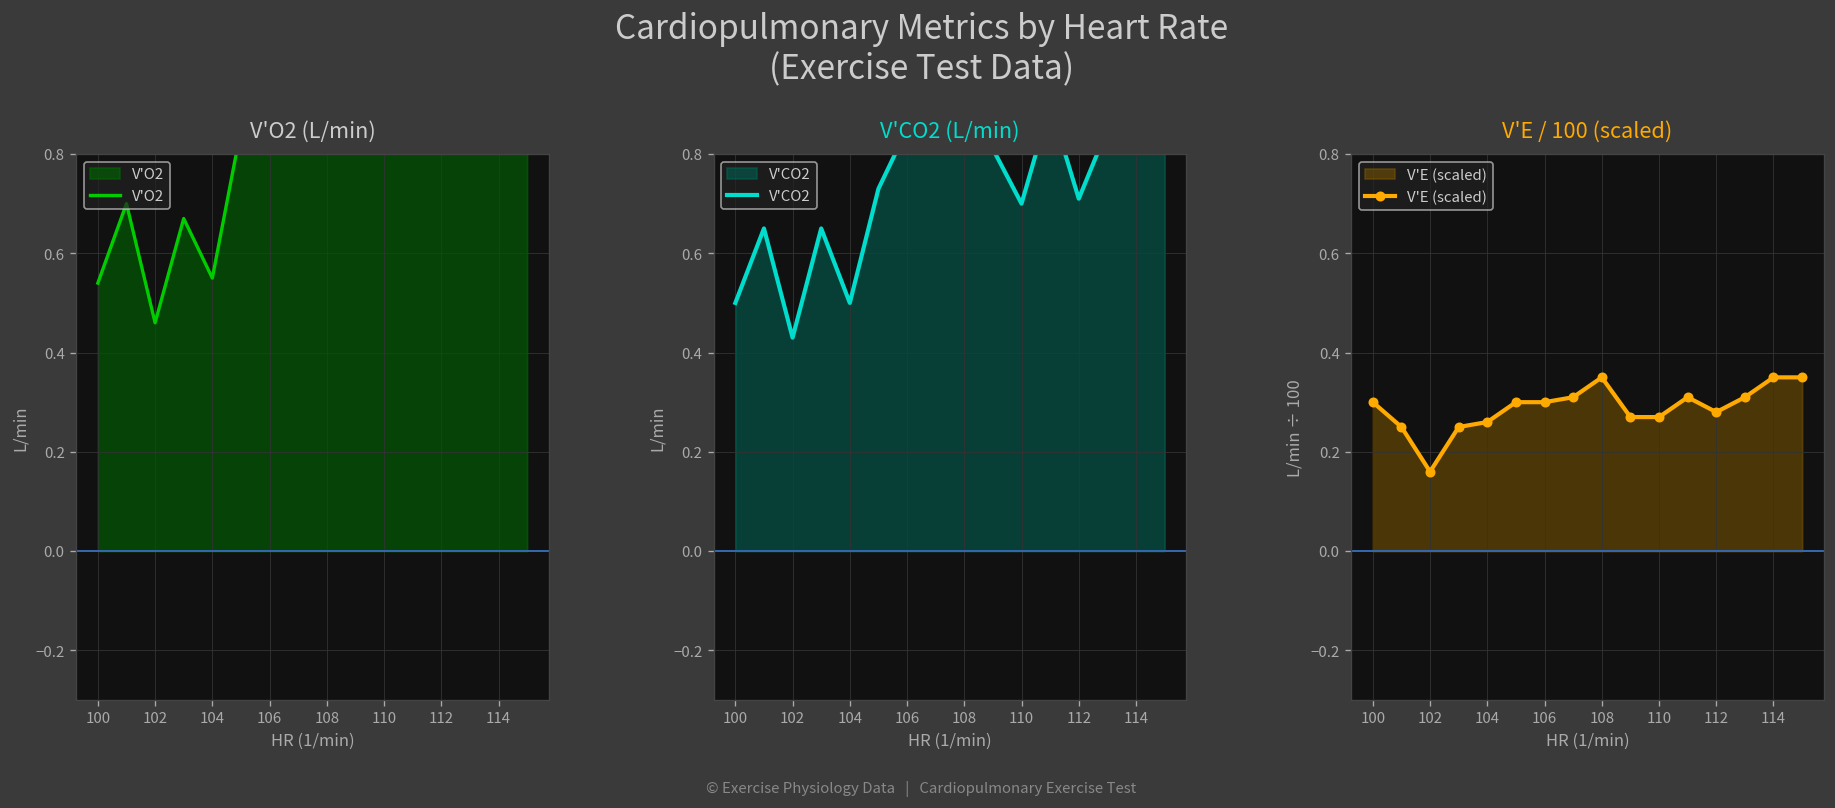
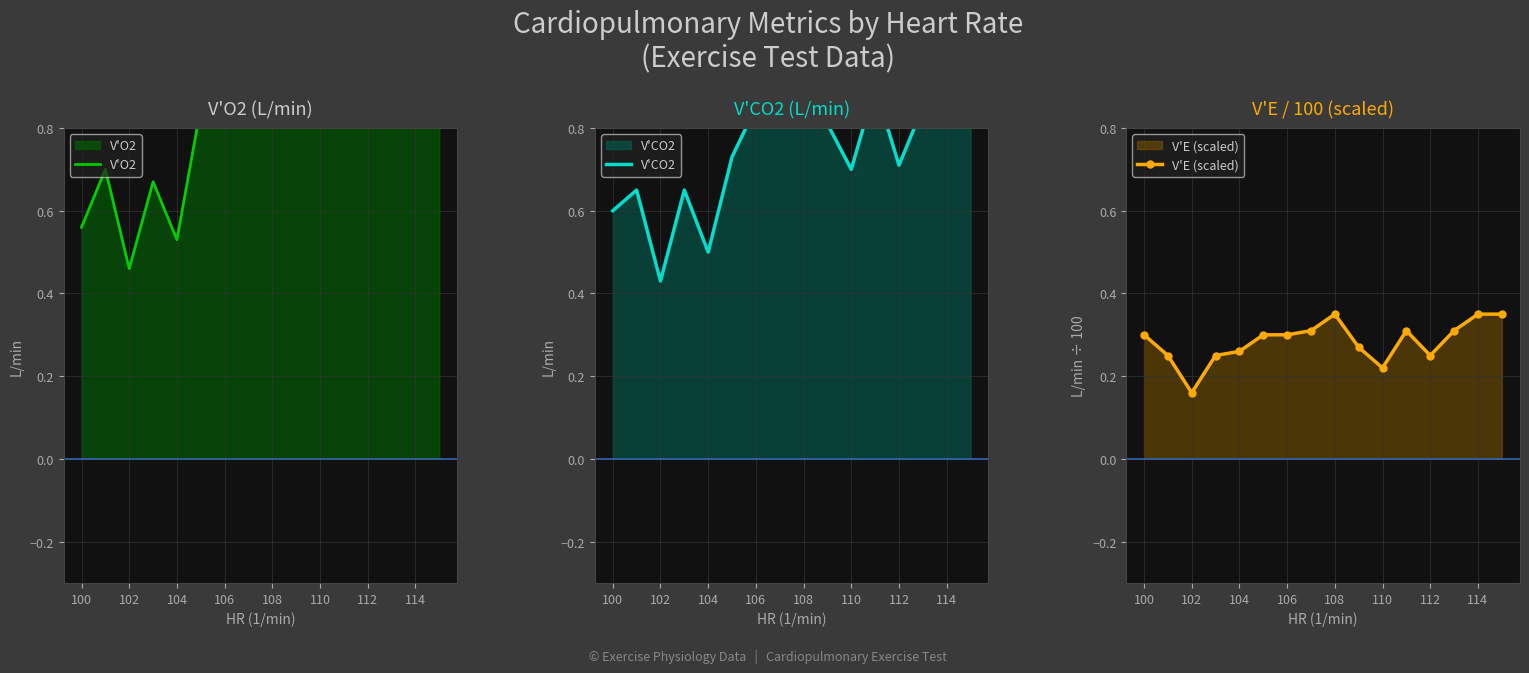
V'O2 (L/min), 100: 0.54 -> 0.56
V'O2 (L/min), 104: 0.55 -> 0.53
V'CO2 (L/min), 100: 0.5 -> 0.6
V'E / 100 (scaled), 110: 0.27 -> 0.22
V'E / 100 (scaled), 112: 0.28 -> 0.25
